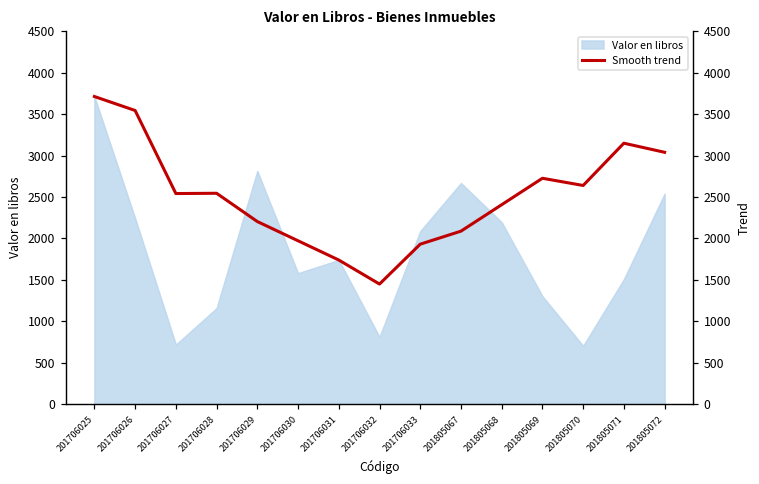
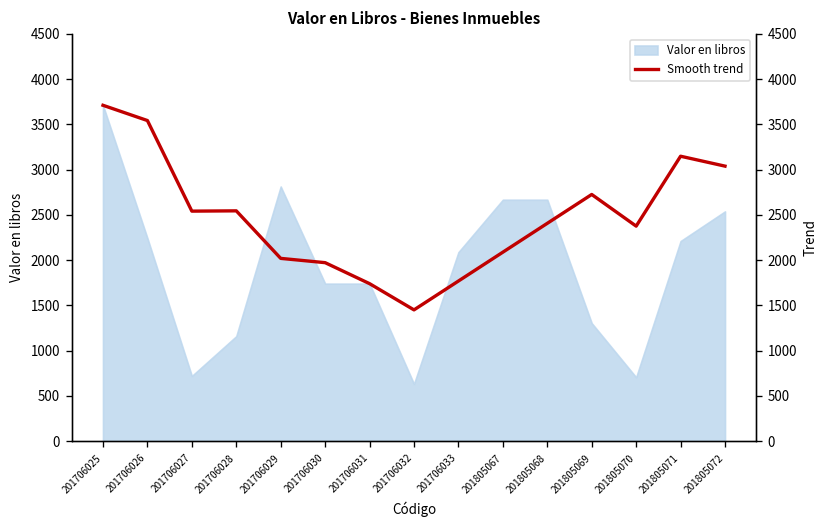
Valor en libros, 201706030: 1600 -> 1700
Valor en libros, 201706032: 800 -> 600
Valor en libros, 201805068: 2200 -> 2700
Valor en libros, 201805071: 1500 -> 2200
Smooth trend, 201706029: 2200 -> 2000
Smooth trend, 201706033: 1900 -> 1800
Smooth trend, 201805070: 2600 -> 2400
